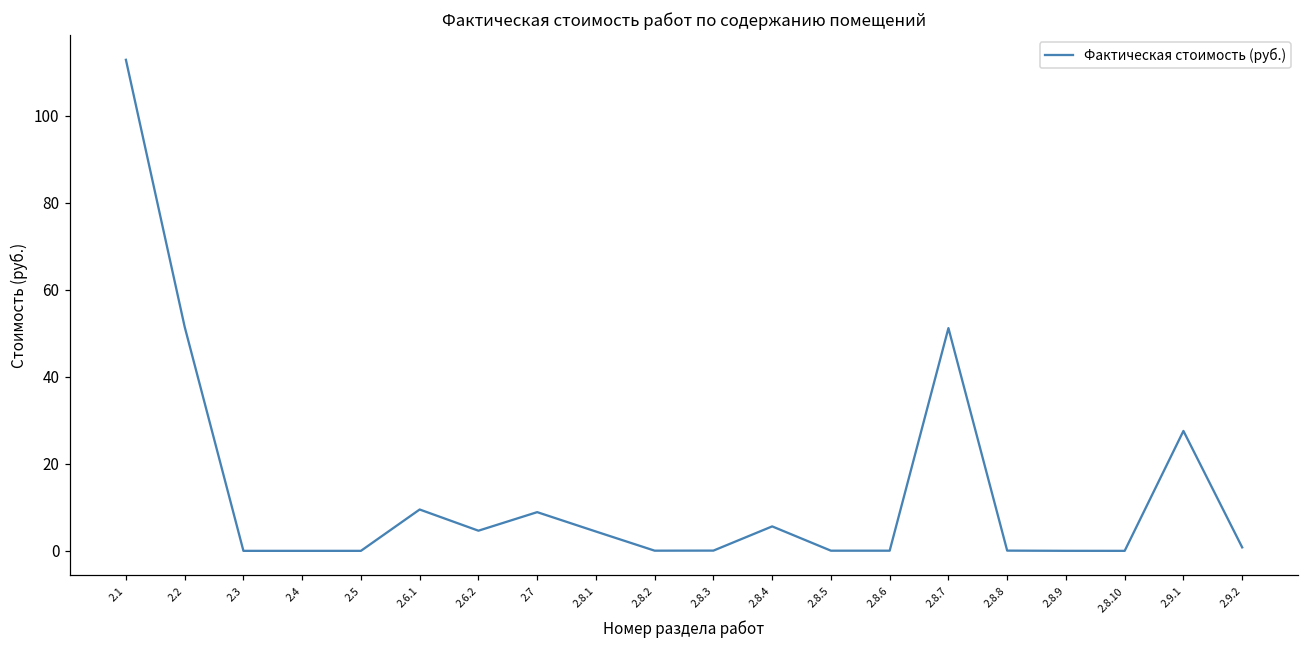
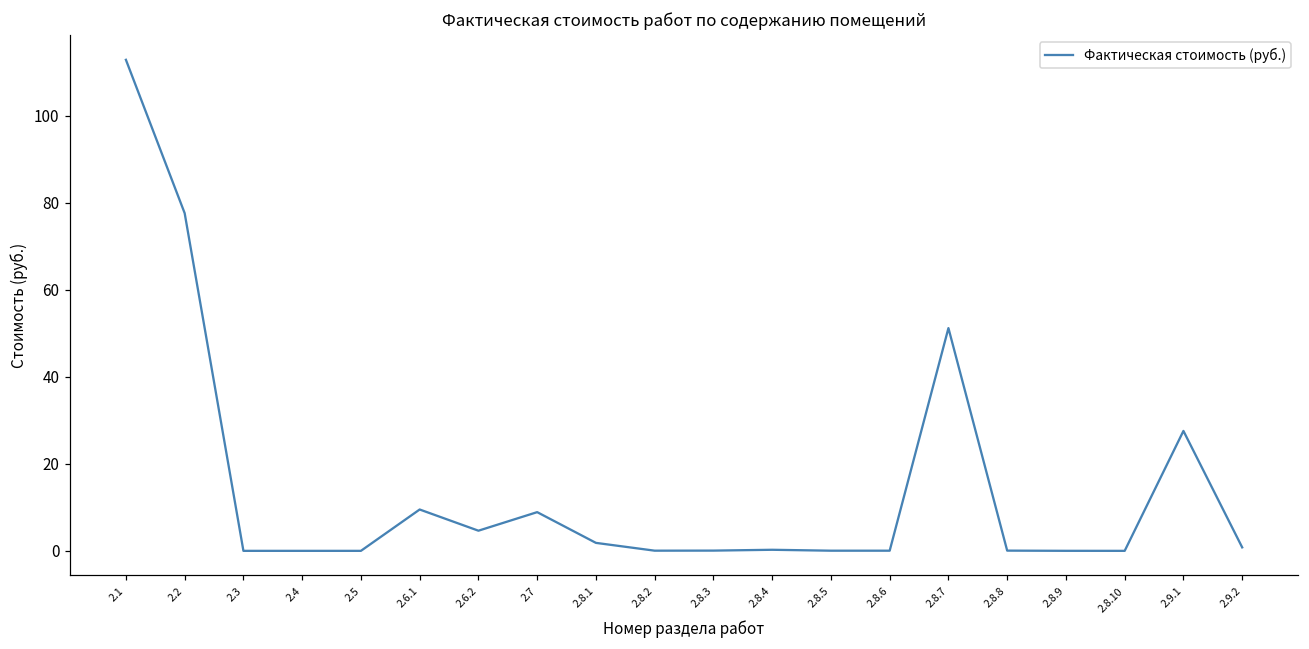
2.2: 51 -> 78
2.8.1: 4 -> 2
2.8.4: 6 -> 0
